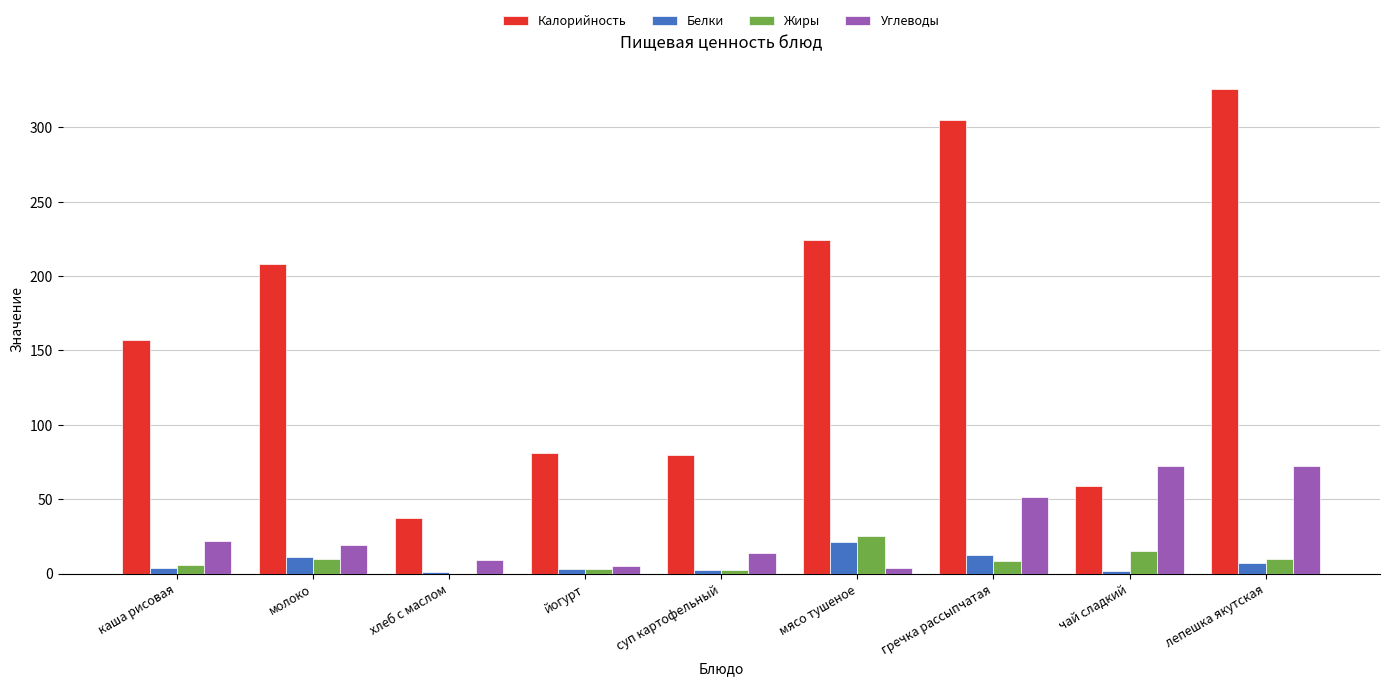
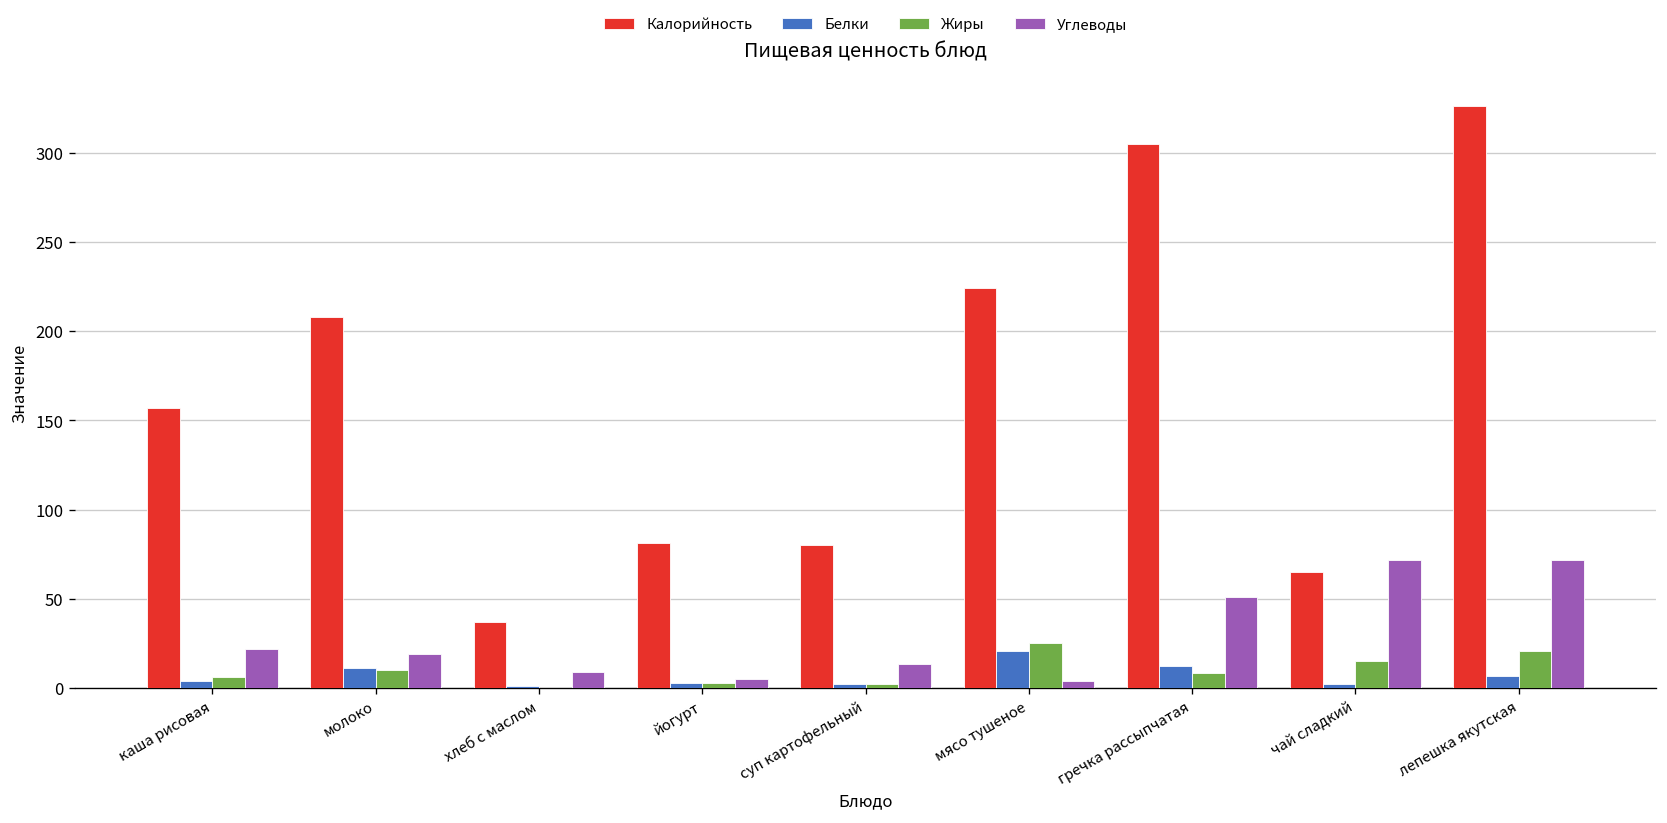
Калорийность, чай сладкий: 59 -> 65
Жиры, лепешка якутская: 10 -> 21
